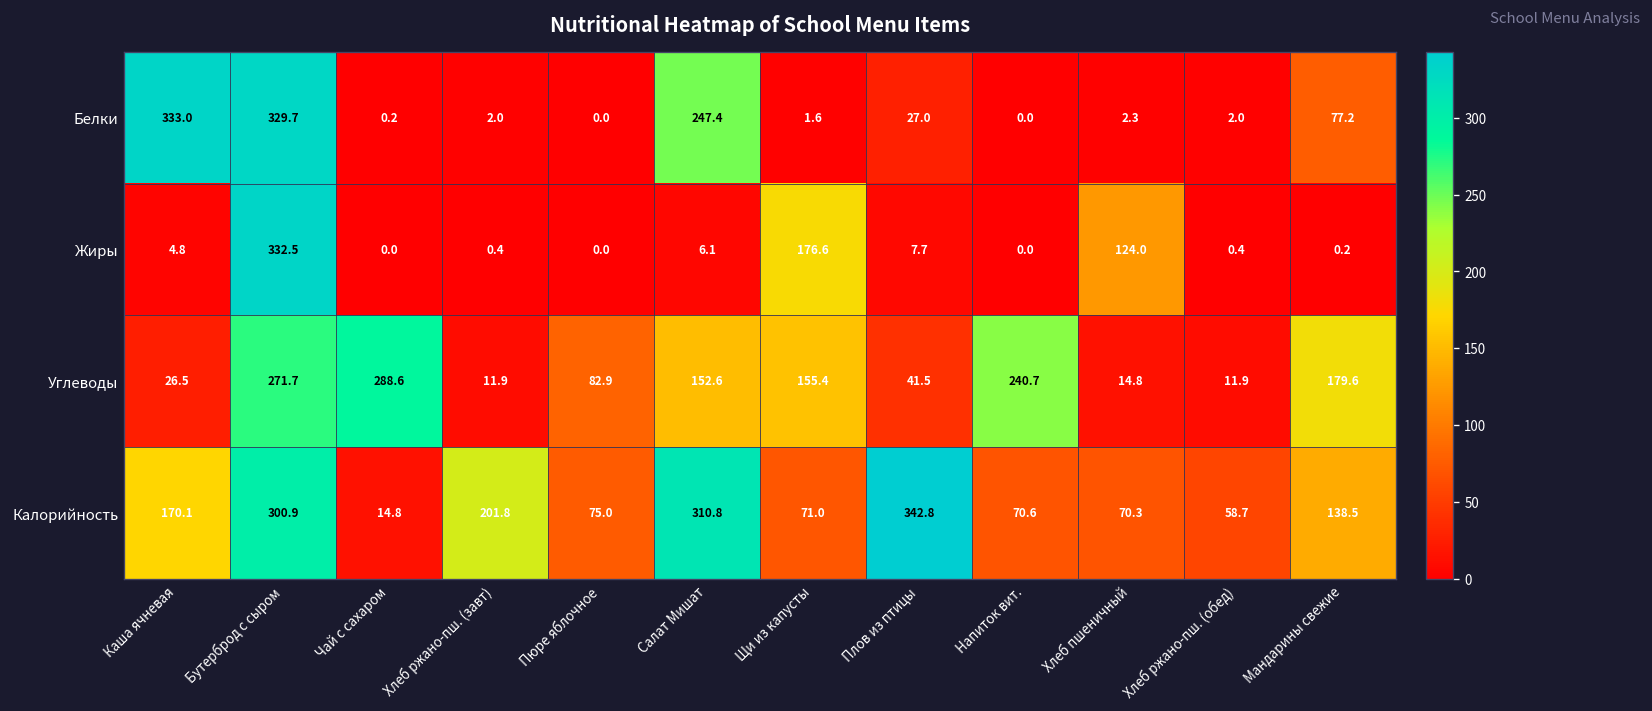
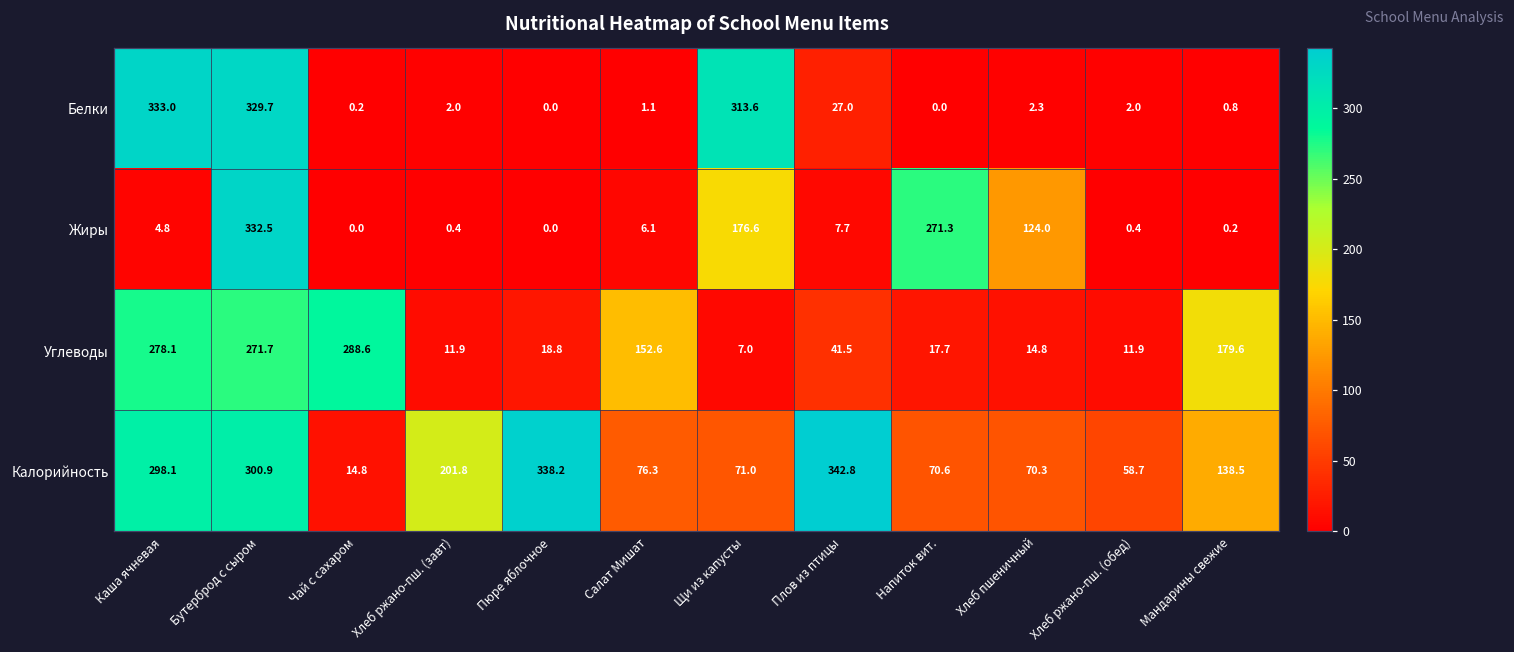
Белки, Салат Мишат: 247.4 -> 1.1
Белки, Щи из капусты: 1.6 -> 313.6
Белки, Мандарины свежие: 77.2 -> 0.8
Жиры, Напиток вит.: 0.0 -> 271.3
Углеводы, Каша ячневая: 26.5 -> 278.1
Углеводы, Пюре яблочное: 82.9 -> 18.8
Углеводы, Щи из капусты: 155.4 -> 7.0
Углеводы, Напиток вит.: 240.7 -> 17.7
Калорийность, Каша ячневая: 170.1 -> 298.1
Калорийность, Пюре яблочное: 75.0 -> 338.2
Калорийность, Салат Мишат: 310.8 -> 76.3
